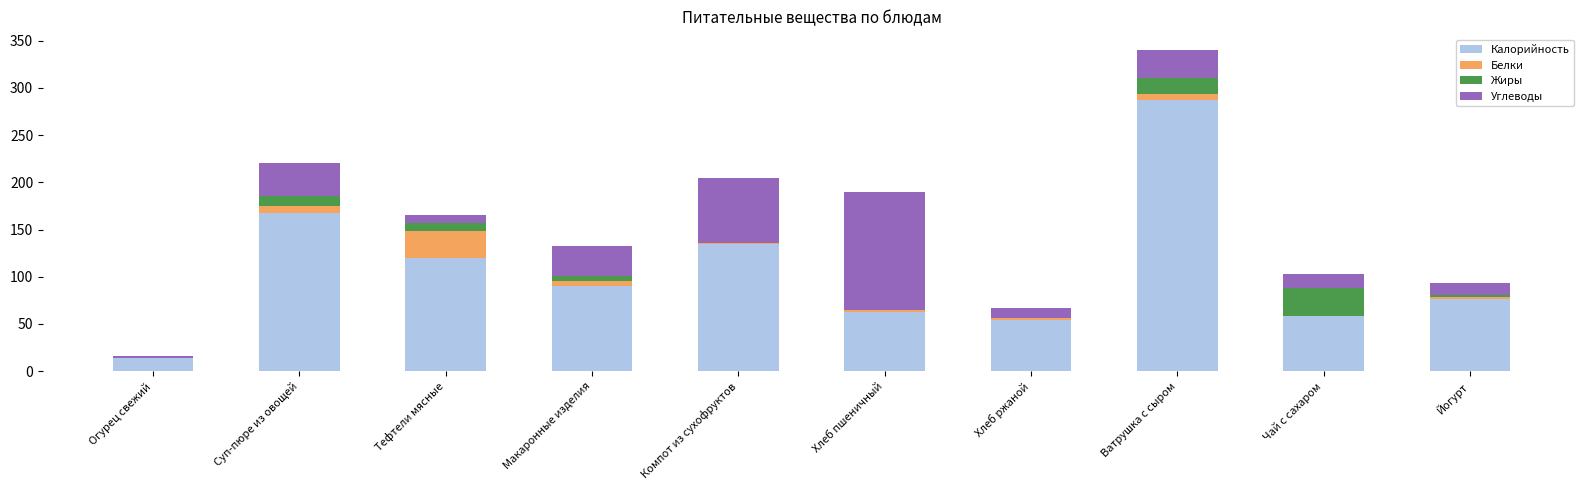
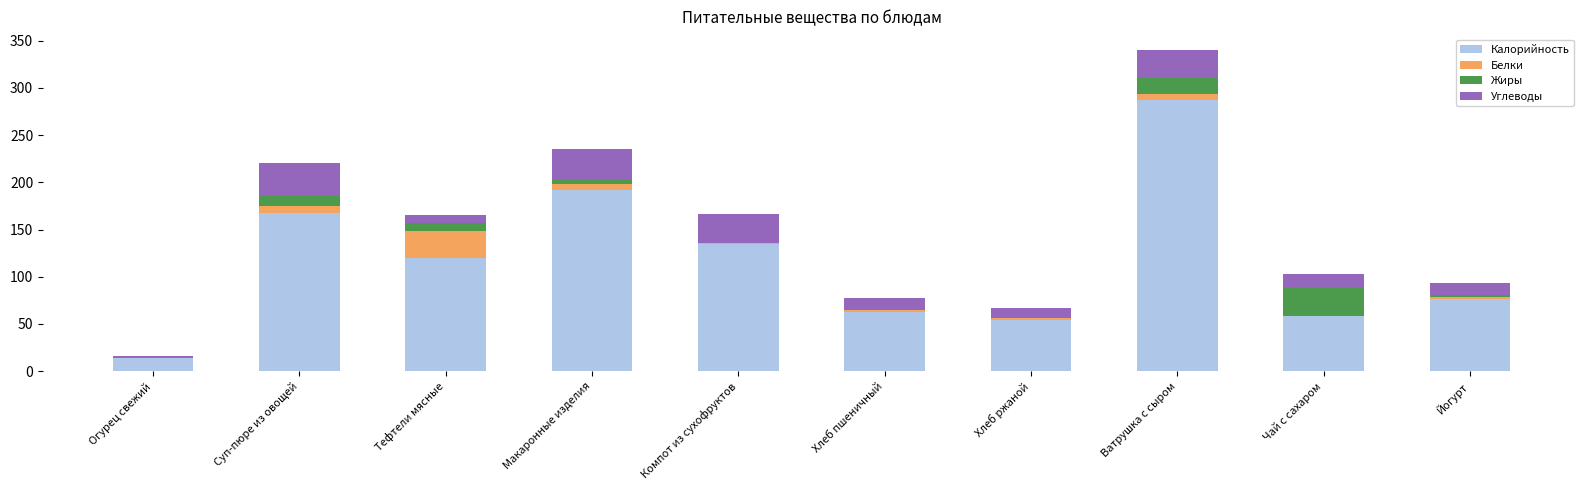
Калорийность, Макаронные изделия: 90 -> 190
Углеводы, Компот из сухофруктов: 70 -> 30
Углеводы, Хлеб пшеничный: 130 -> 10
